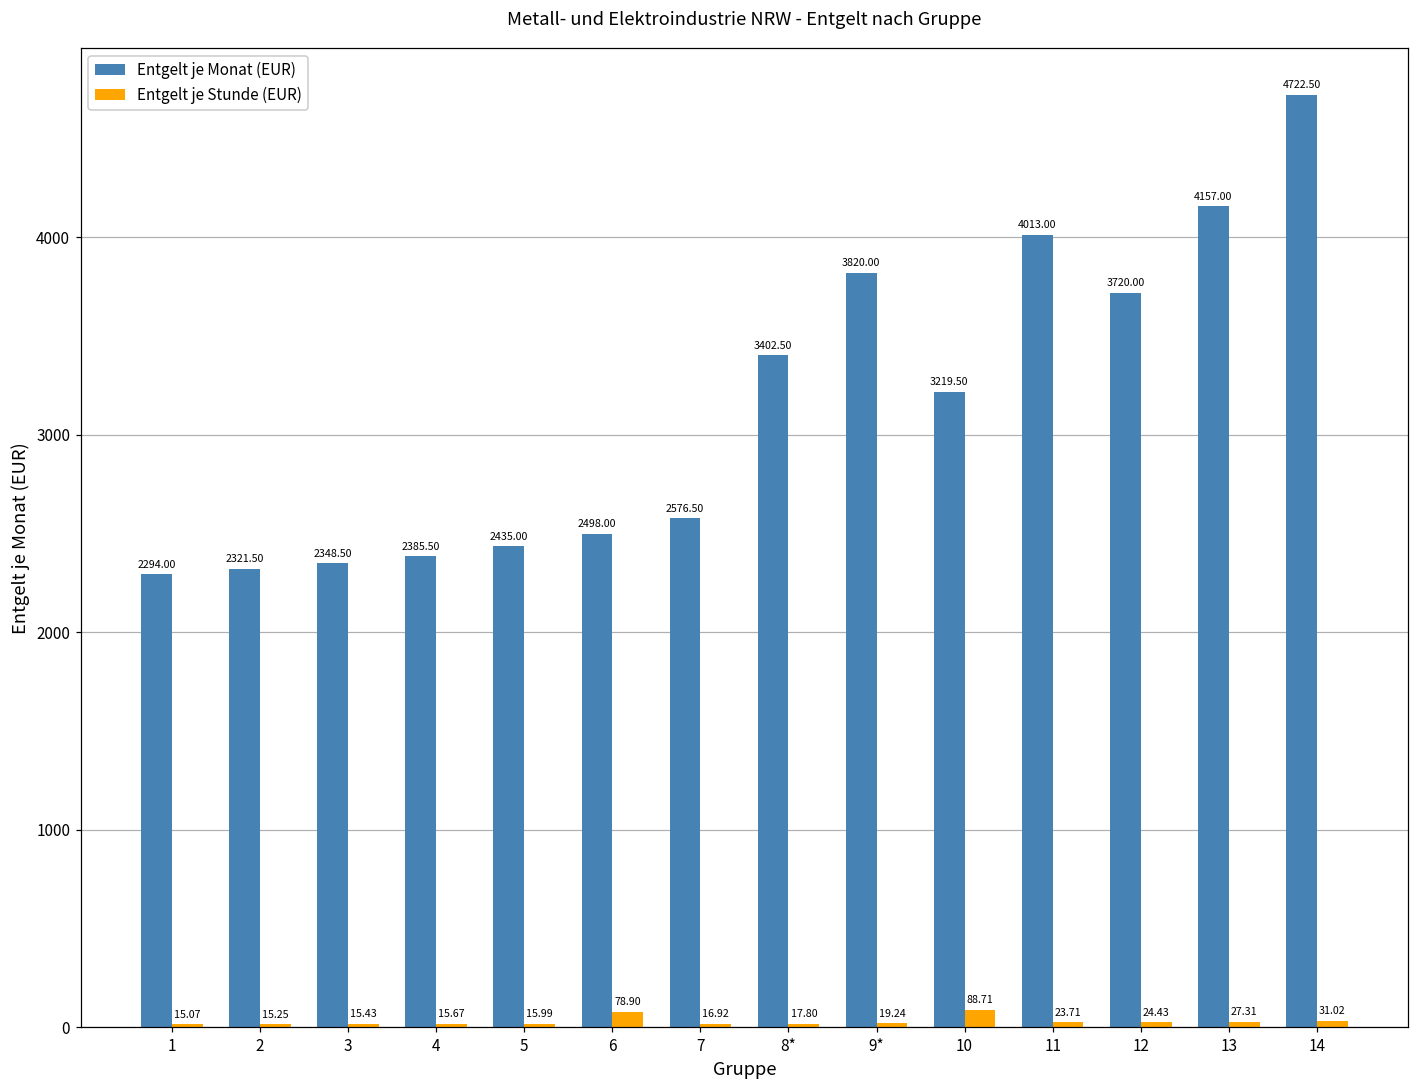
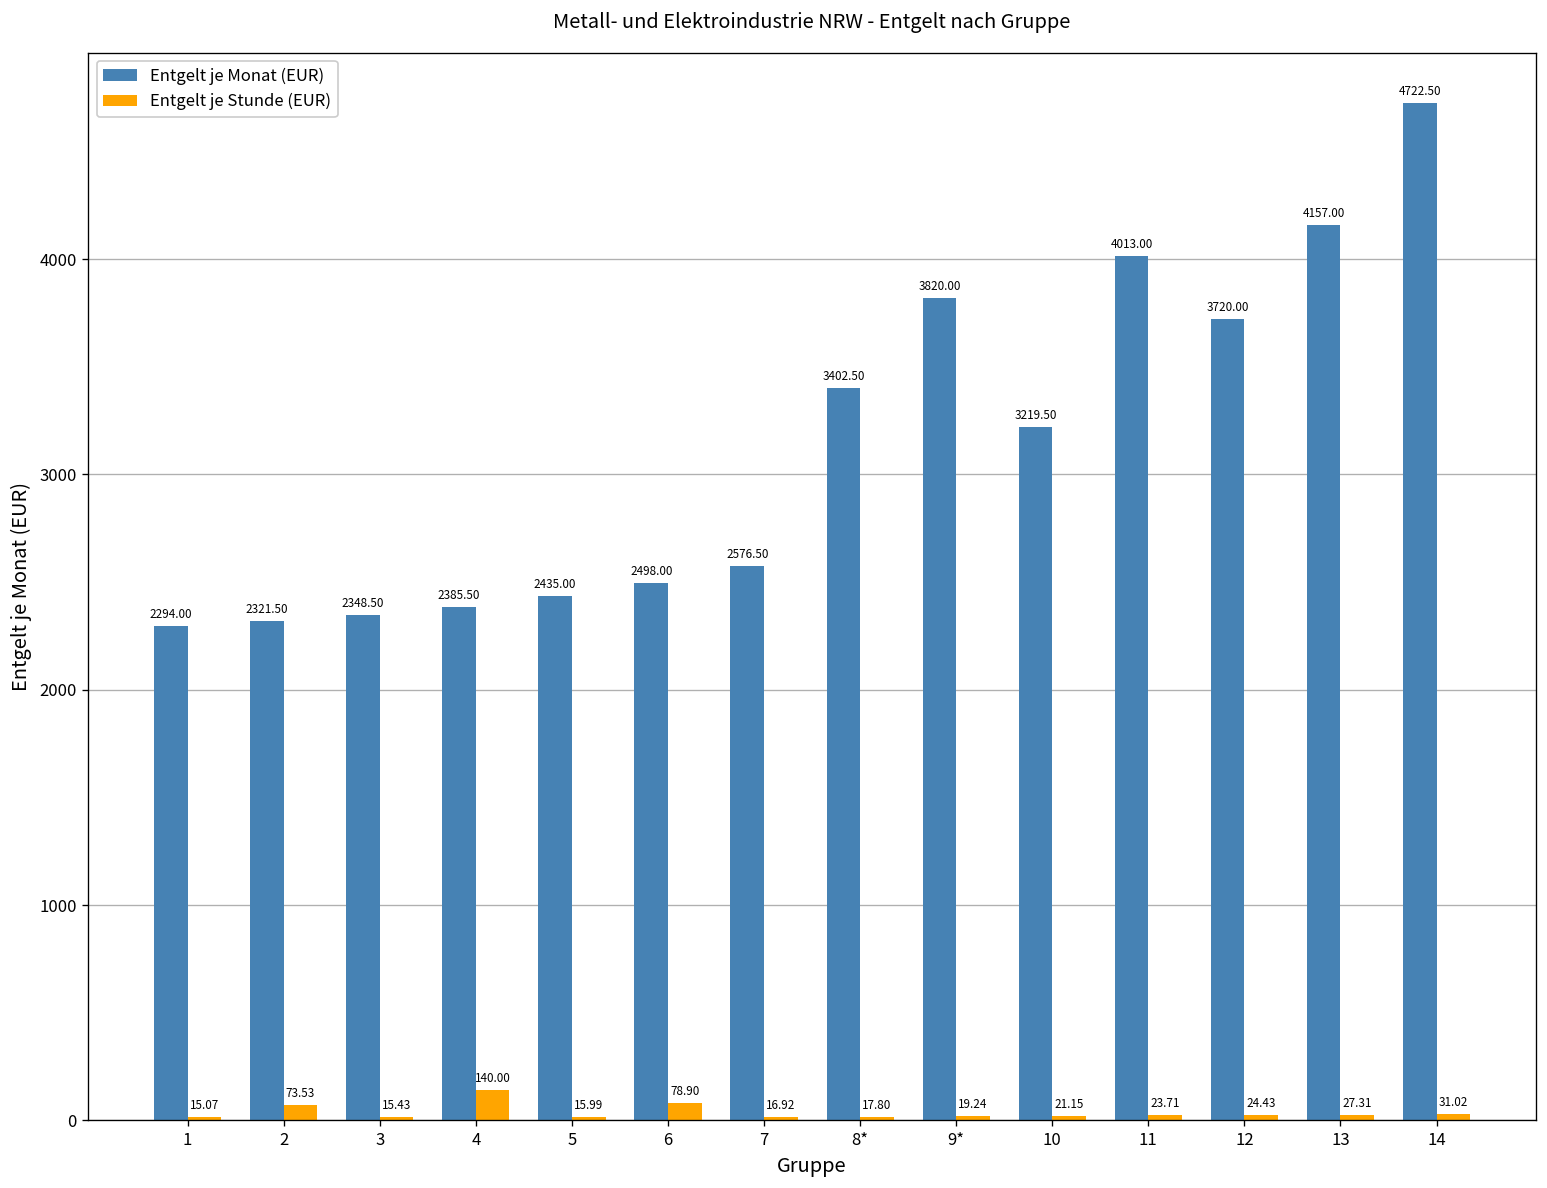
Entgelt je Stunde (EUR), 2: 15.25 -> 73.53
Entgelt je Stunde (EUR), 4: 15.67 -> 140.00
Entgelt je Stunde (EUR), 10: 88.71 -> 21.15
